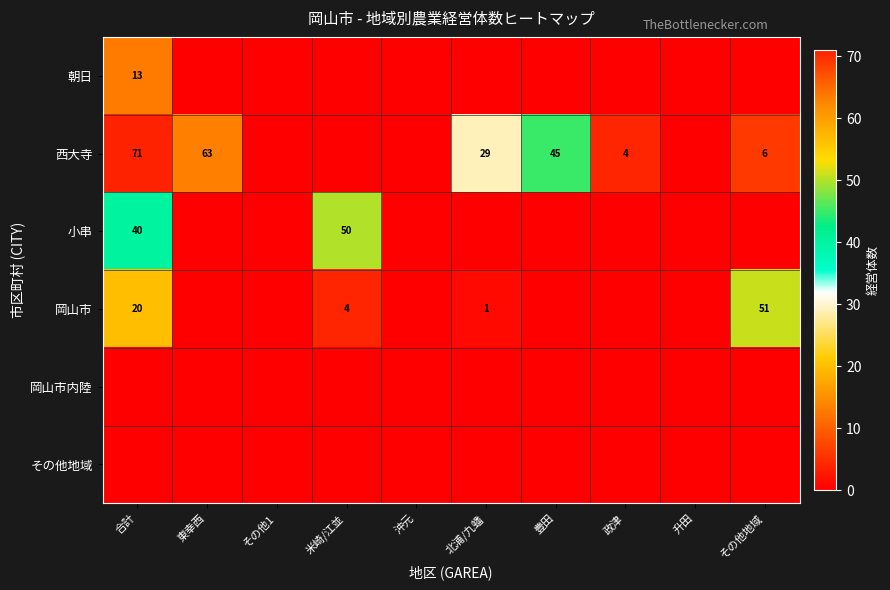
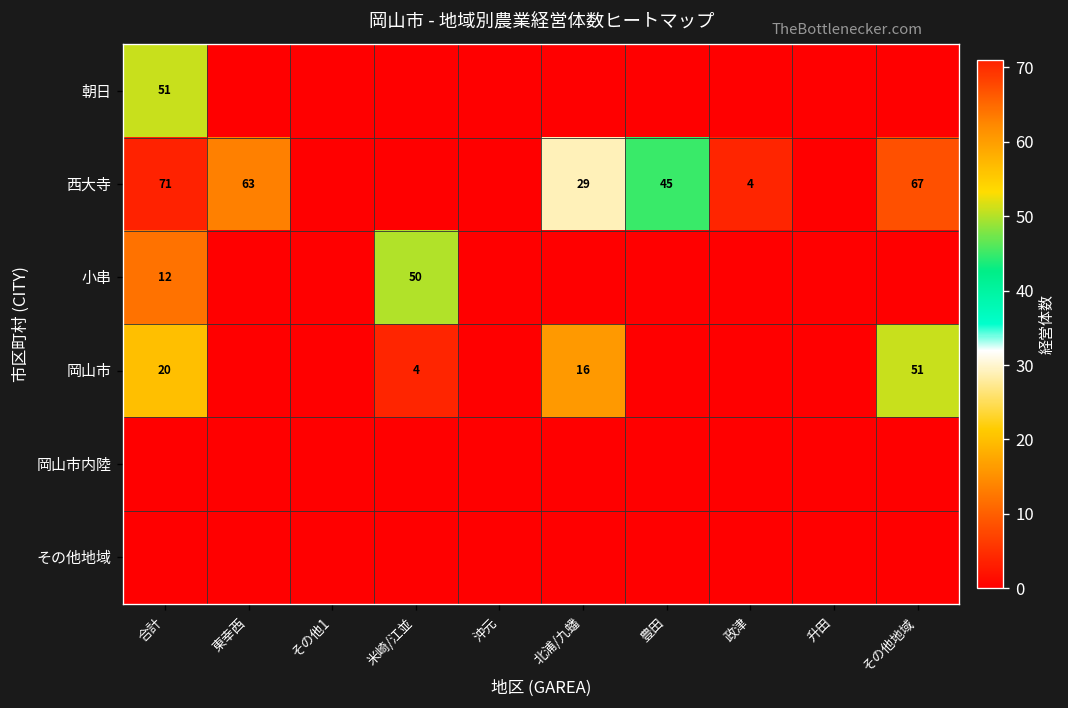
朝日, 合計: 13 -> 51
西大寺, その他地域: 6 -> 67
小串, 合計: 40 -> 12
岡山市, 北浦/九蟠: 1 -> 16
